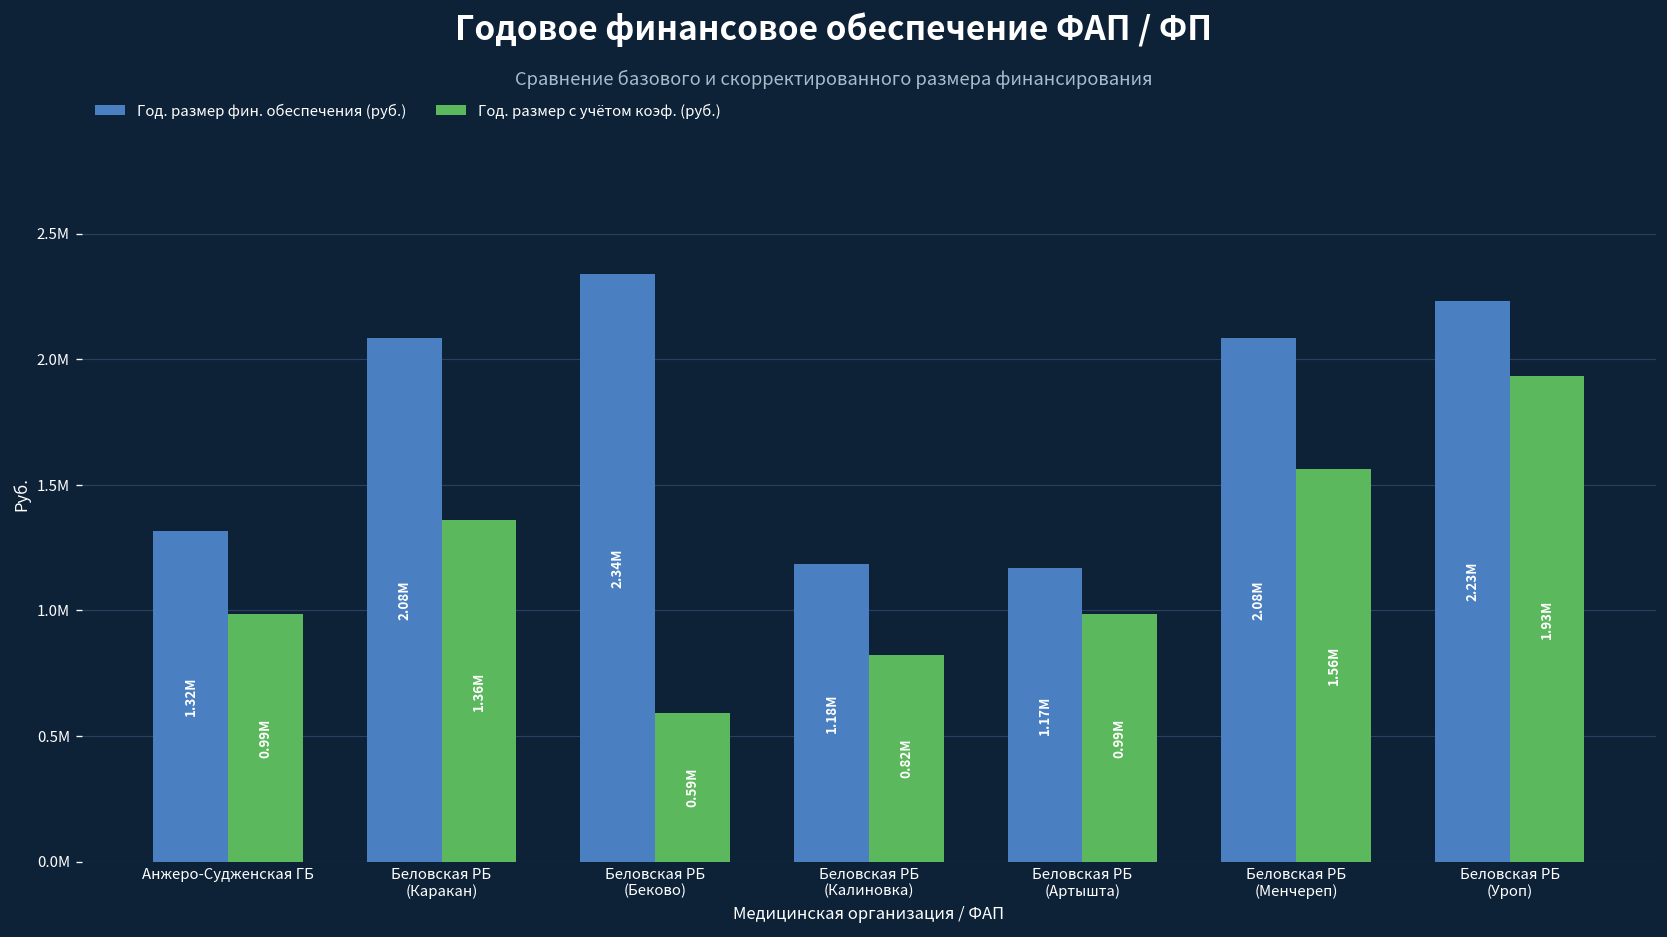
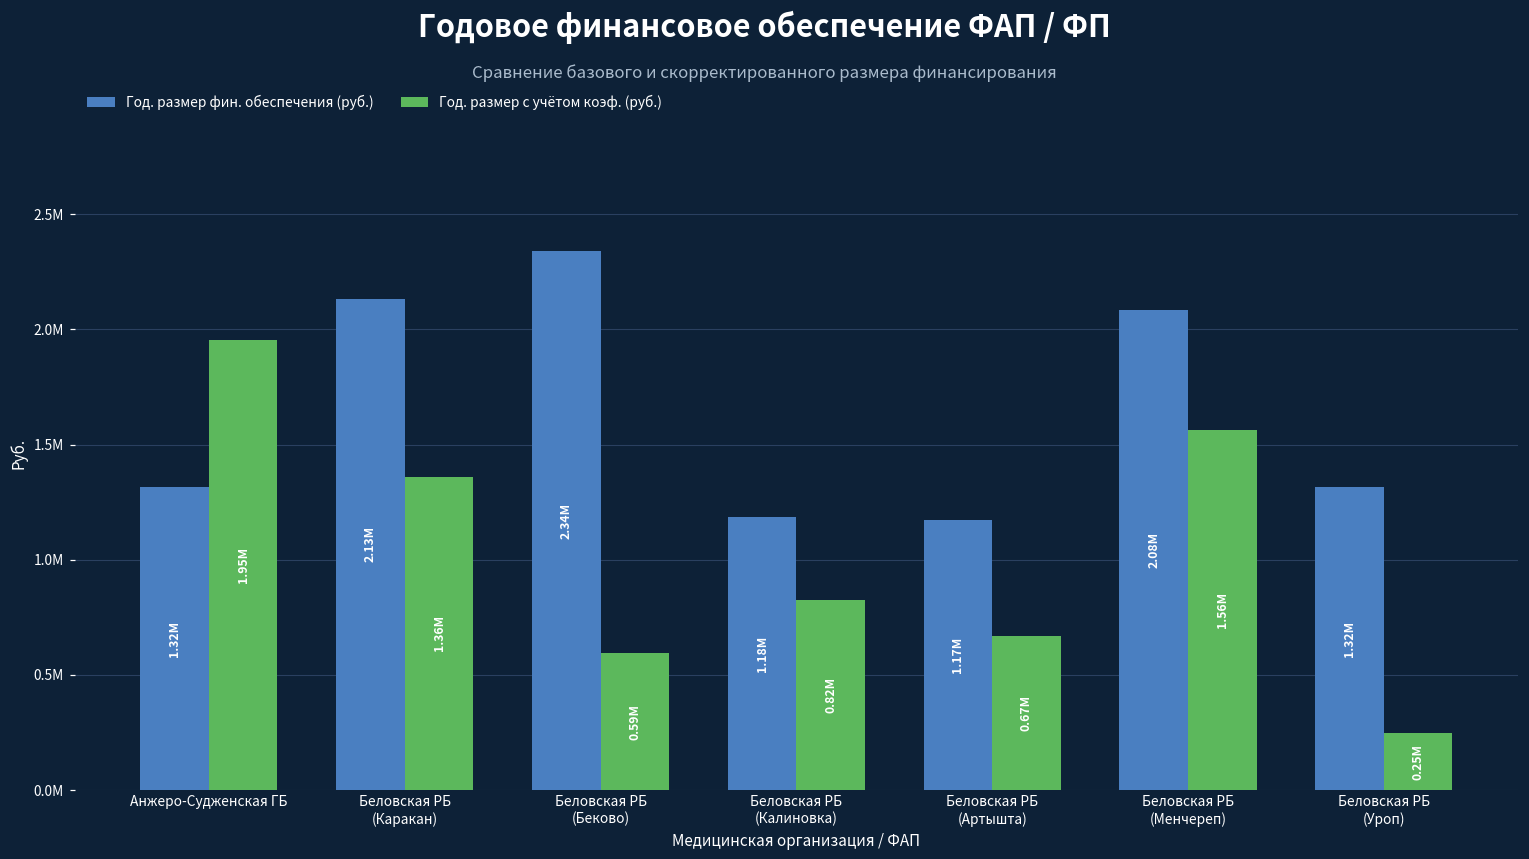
Год. размер с учётом коэф. (руб.), Анжеро-Судженская ГБ: 0.99M -> 1.95M
Год. размер фин. обеспечения (руб.), Беловская РБ (Каракан): 2.08M -> 2.13M
Год. размер с учётом коэф. (руб.), Беловская РБ (Артышта): 0.99M -> 0.67M
Год. размер фин. обеспечения (руб.), Беловская РБ (Уроп): 2.23M -> 1.32M
Год. размер с учётом коэф. (руб.), Беловская РБ (Уроп): 1.93M -> 0.25M
